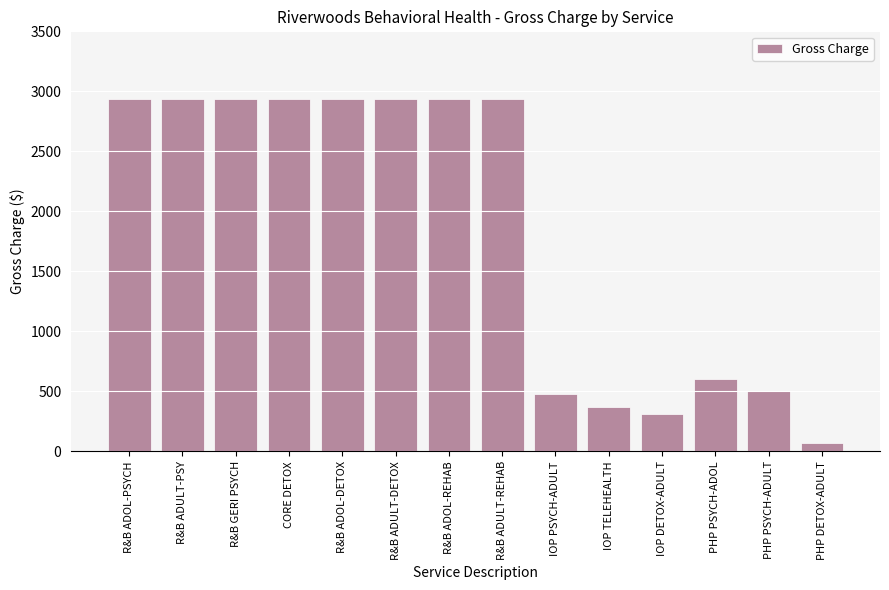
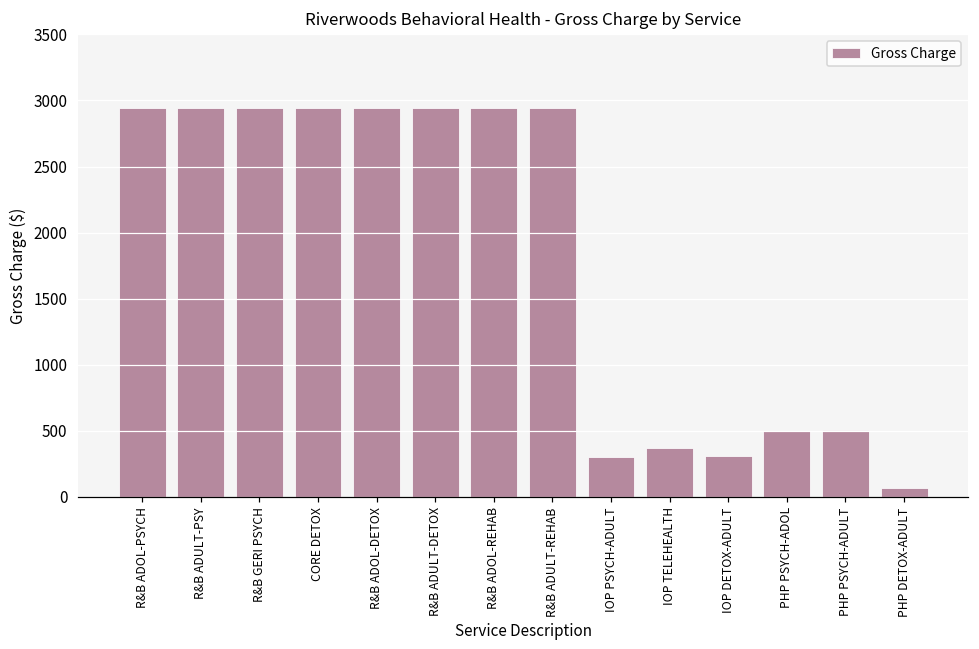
IOP PSYCH-ADULT: 480 -> 300
PHP PSYCH-ADOL: 600 -> 500
